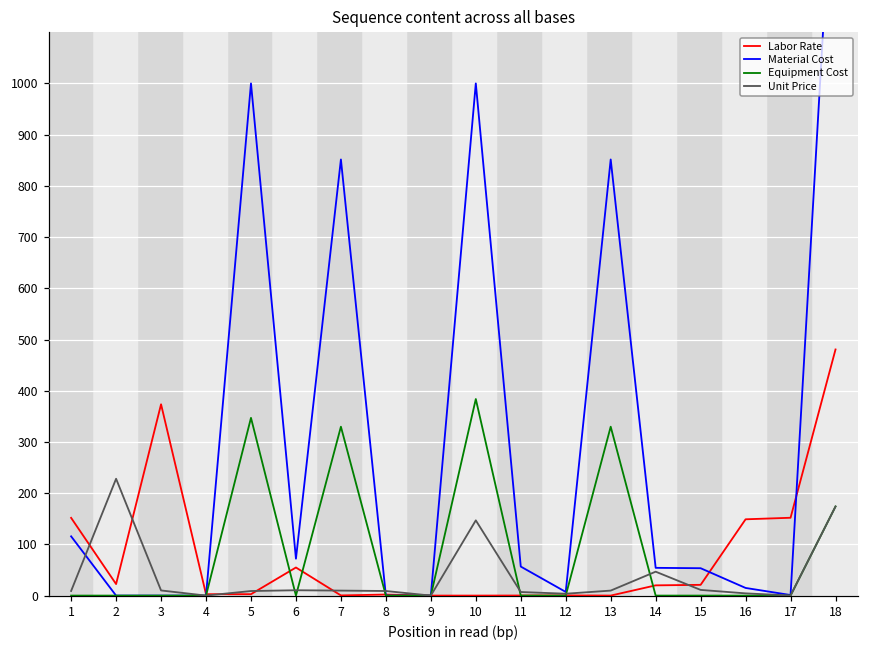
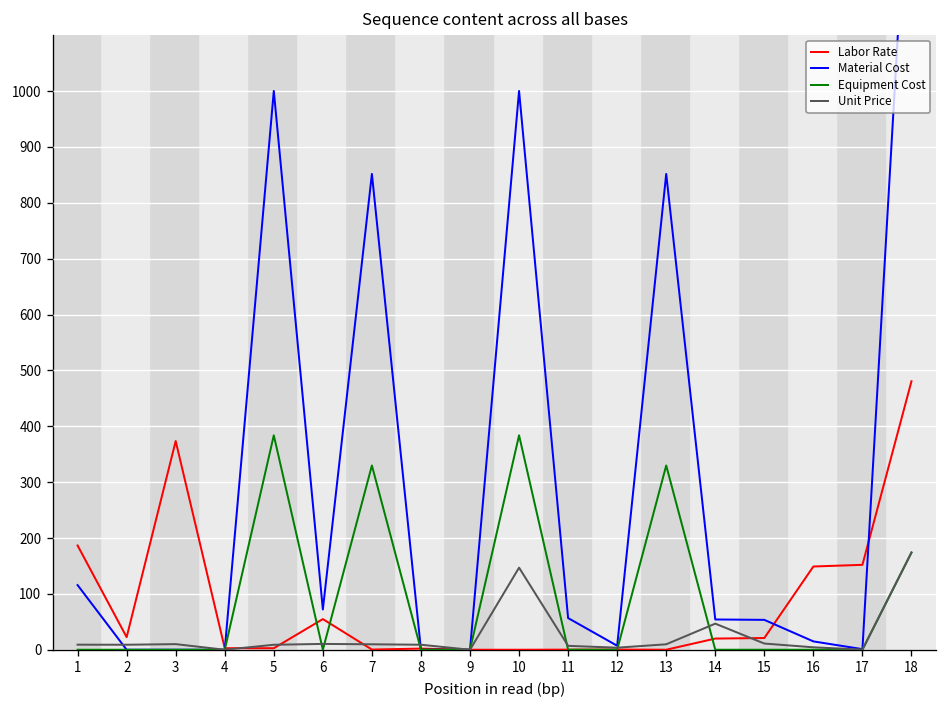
Labor Rate, 1: 150 -> 190
Unit Price, 2: 230 -> 10
Equipment Cost, 5: 350 -> 380
